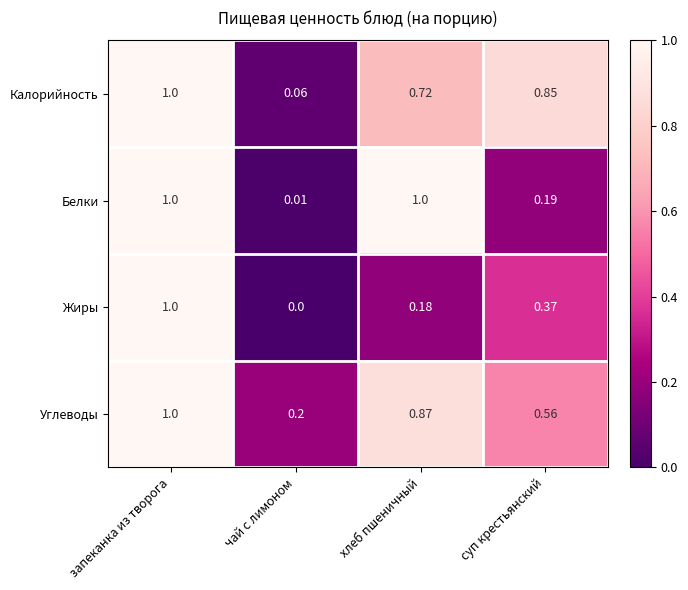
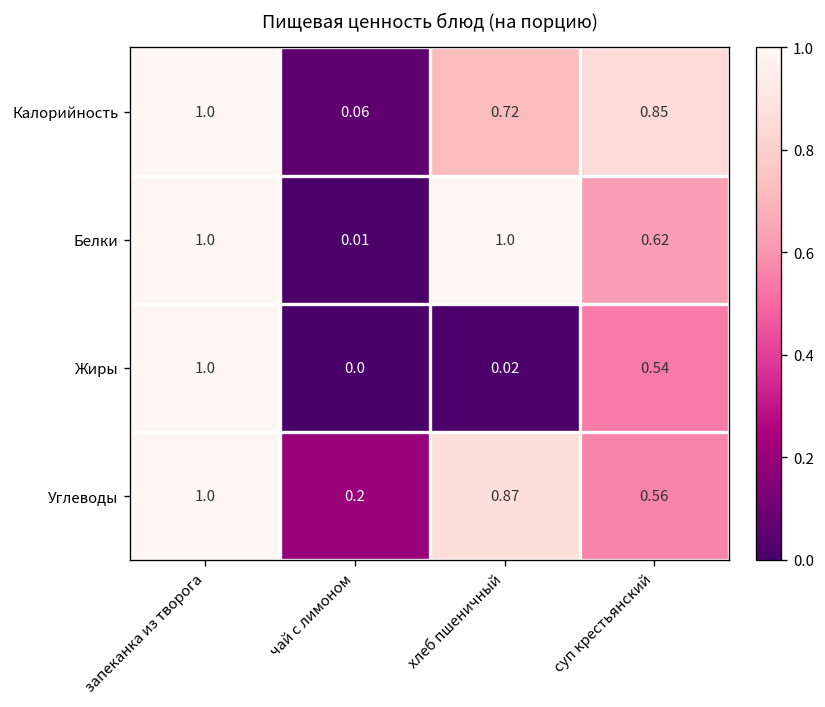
Белки, суп крестьянский: 0.19 -> 0.62
Жиры, хлеб пшеничный: 0.18 -> 0.02
Жиры, суп крестьянский: 0.37 -> 0.54
